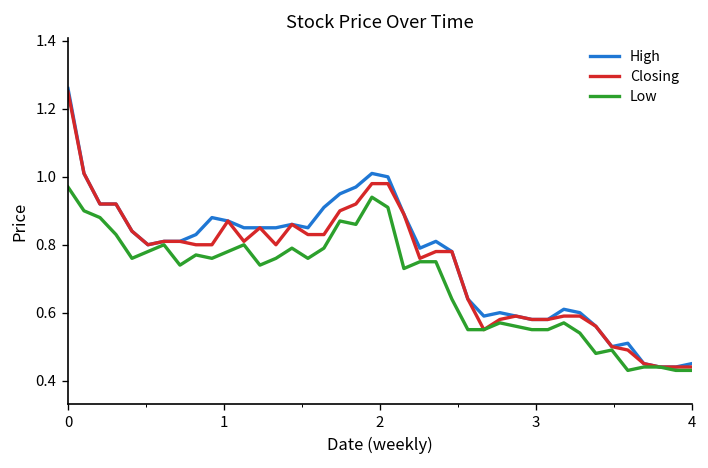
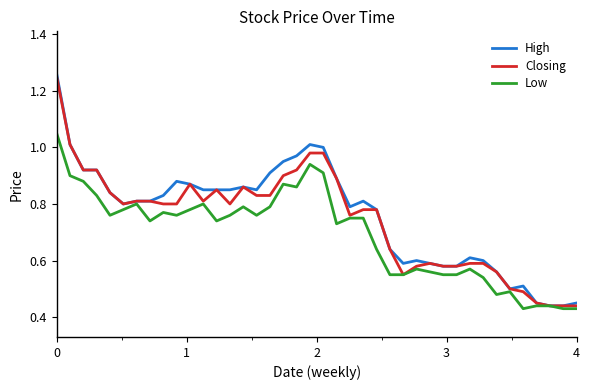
Low, 0: 0.97 -> 1.05
